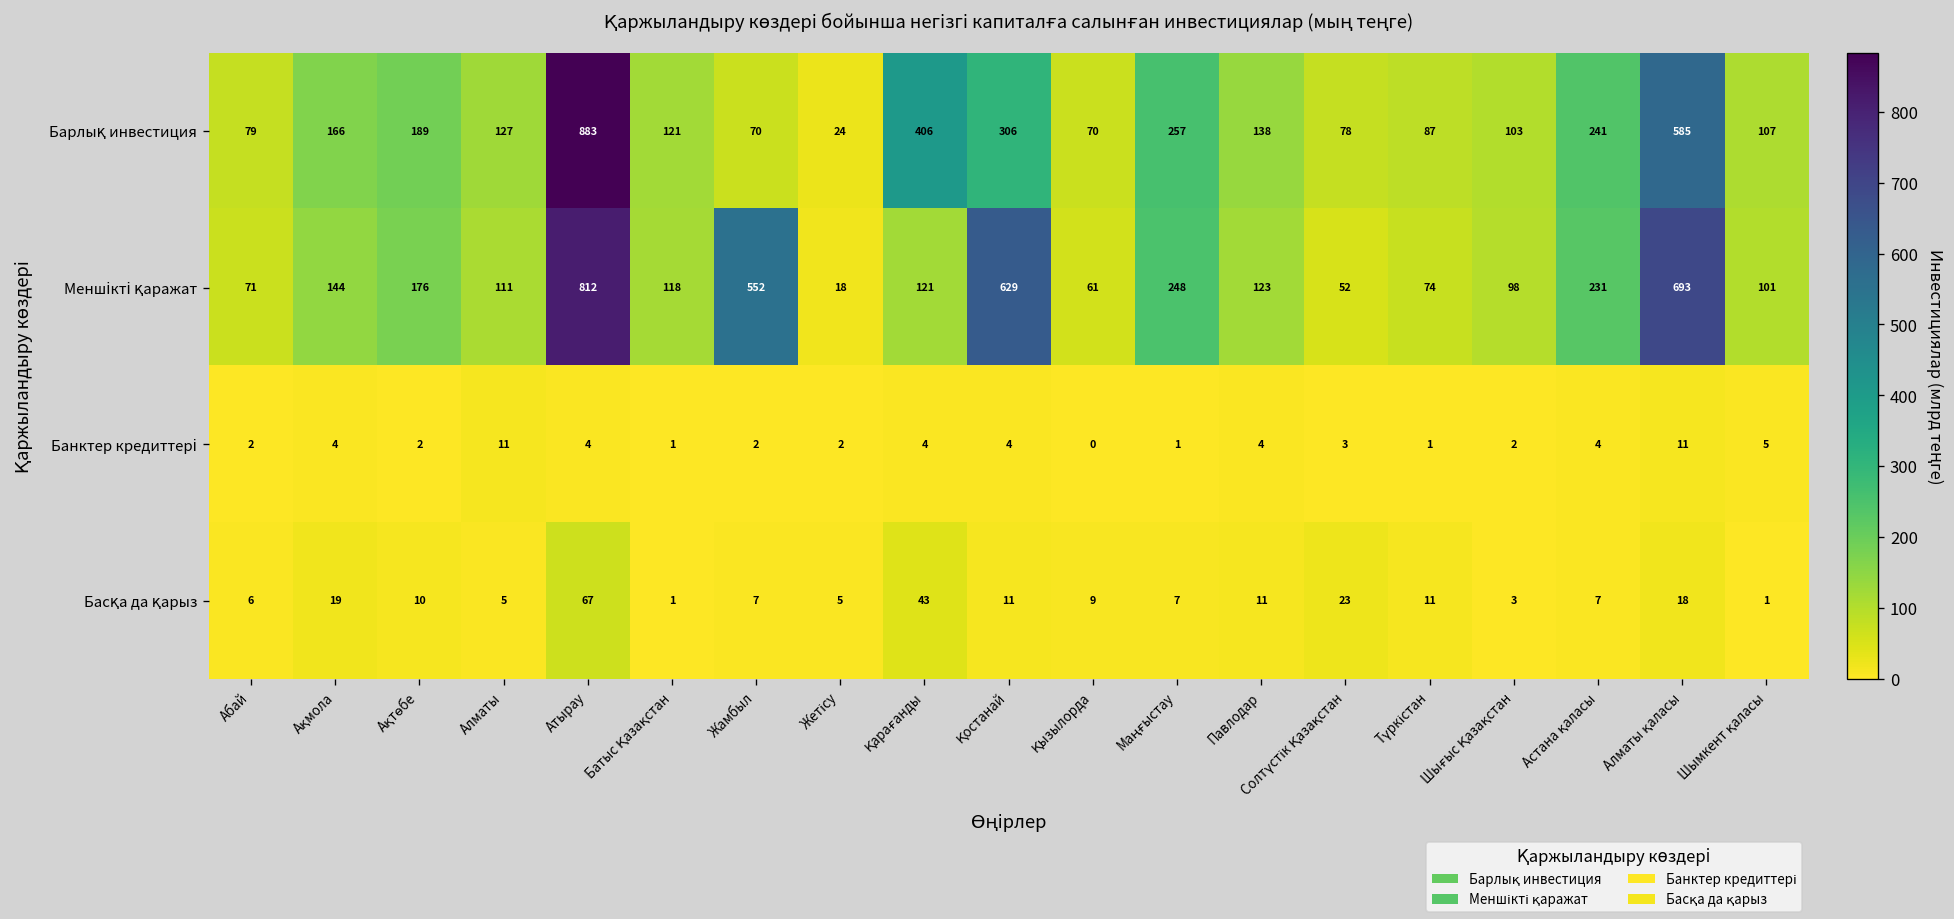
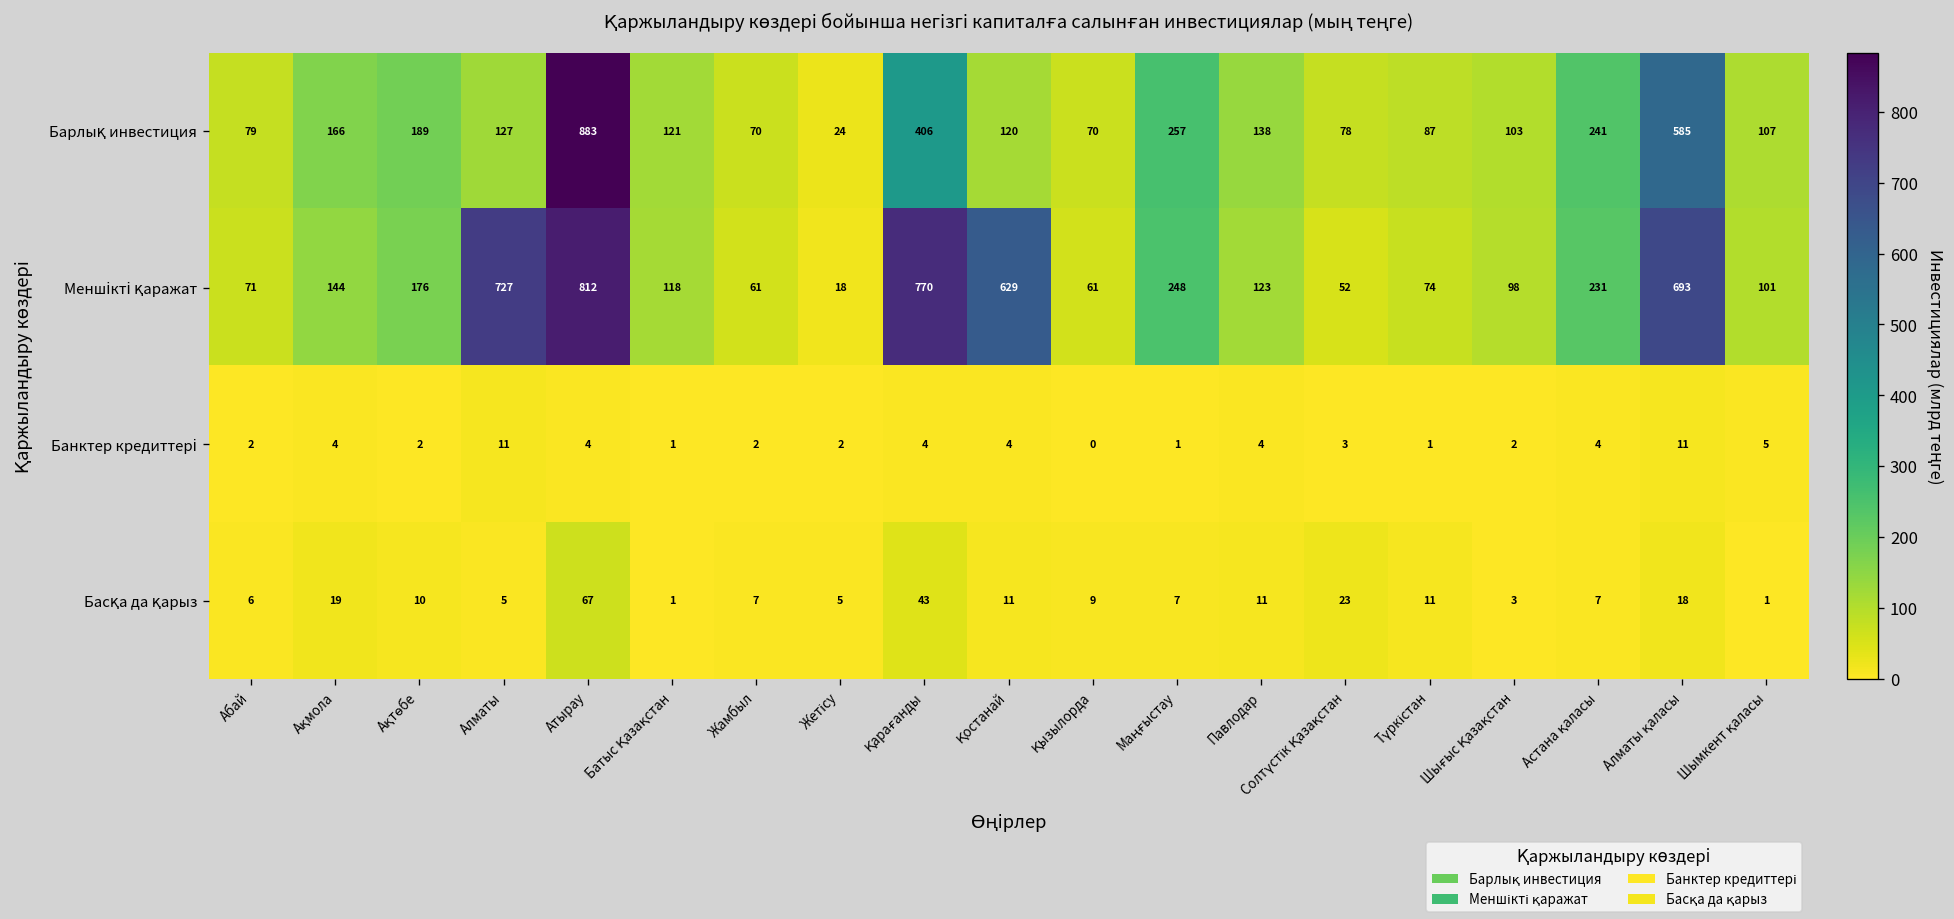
Барлық инвестиция, Қостанай: 306 -> 120
Меншікті қаражат, Алматы: 111 -> 727
Меншікті қаражат, Жамбыл: 552 -> 61
Меншікті қаражат, Қарағанды: 121 -> 770
